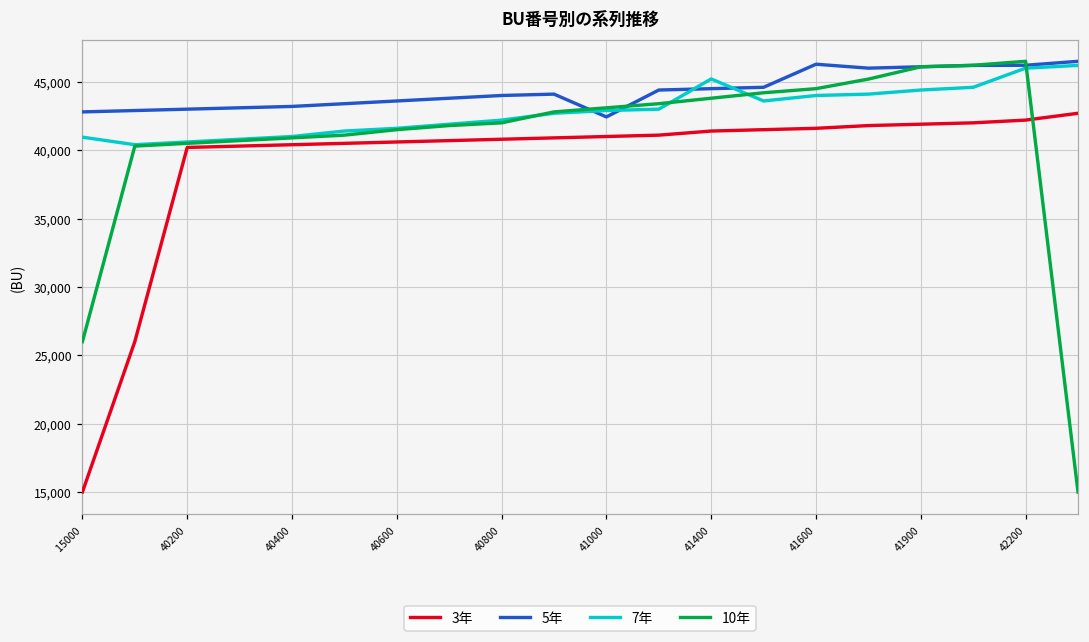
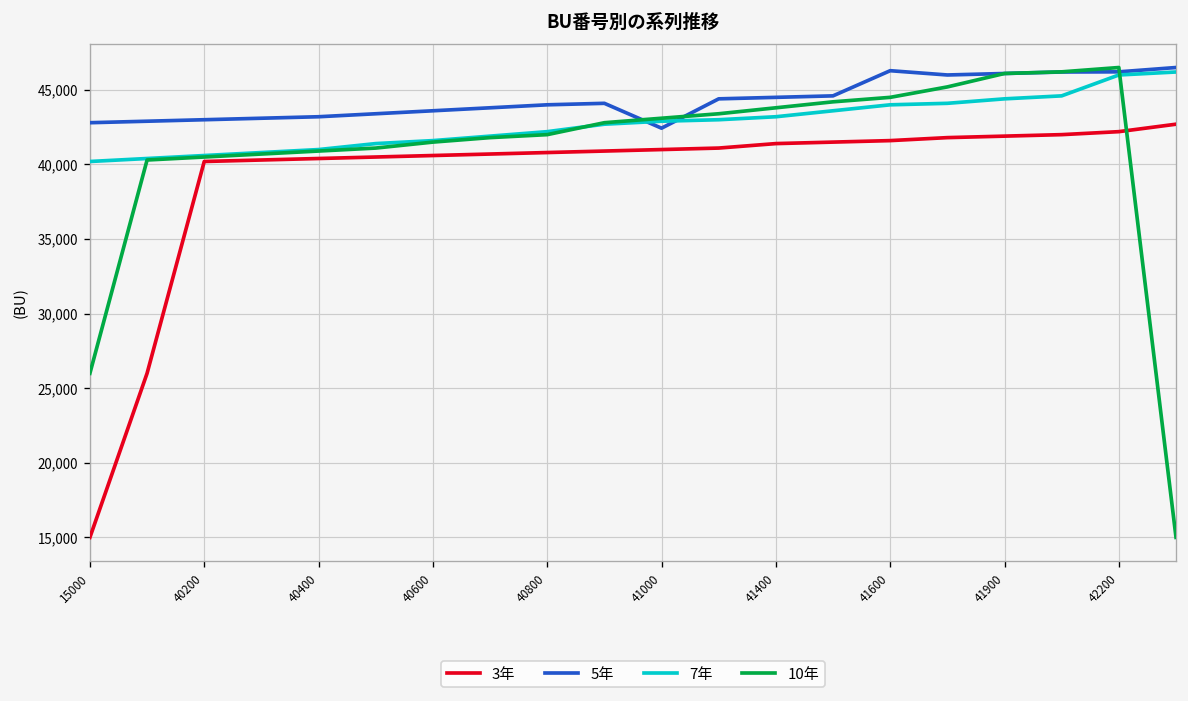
7年, 15000: 41,000 -> 40,200
7年, 41400: 45,200 -> 43,200
